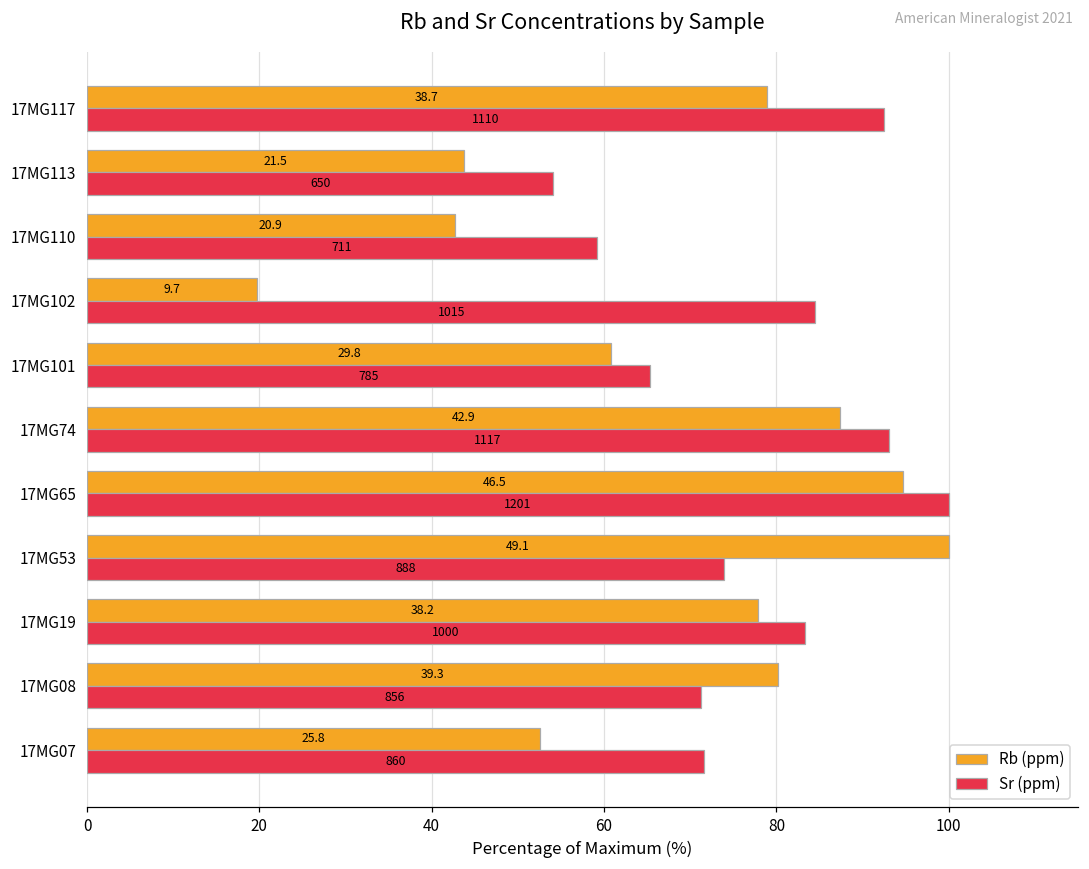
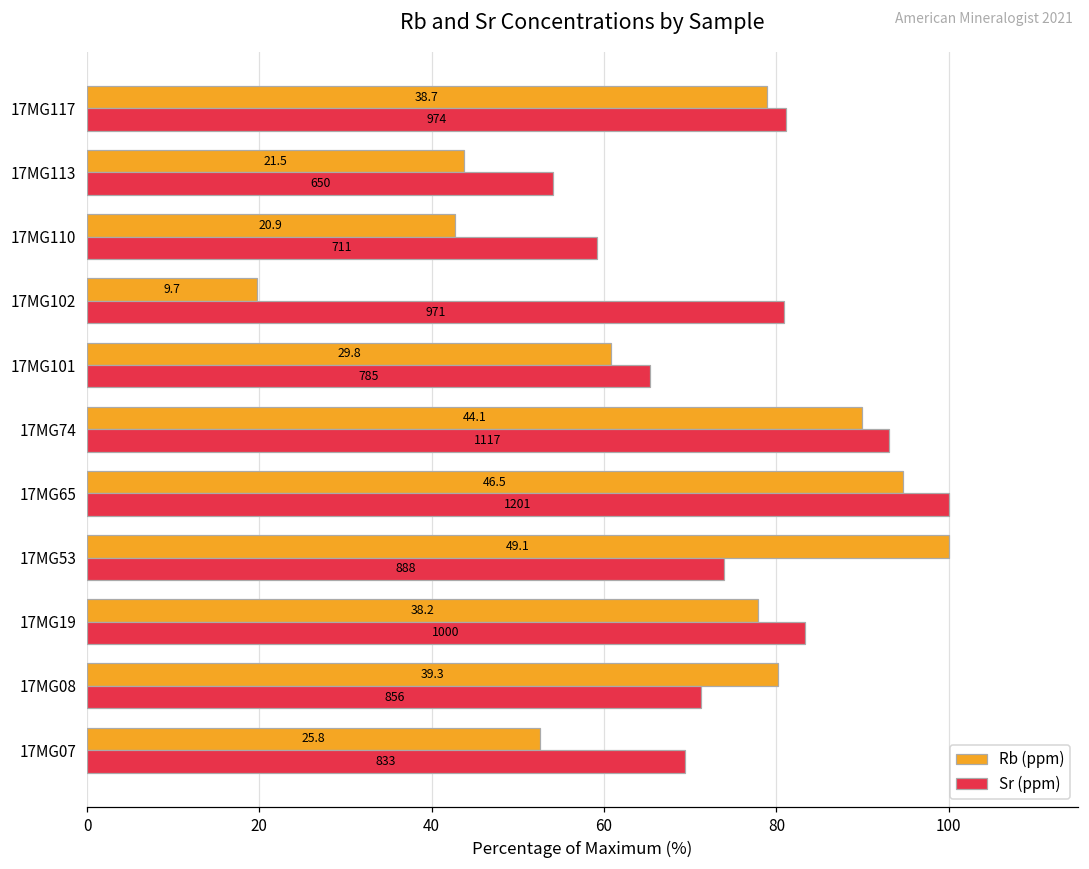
Sr (ppm), 17MG117: 1110 -> 974
Sr (ppm), 17MG102: 1015 -> 971
Rb (ppm), 17MG74: 42.9 -> 44.1
Sr (ppm), 17MG07: 860 -> 833
